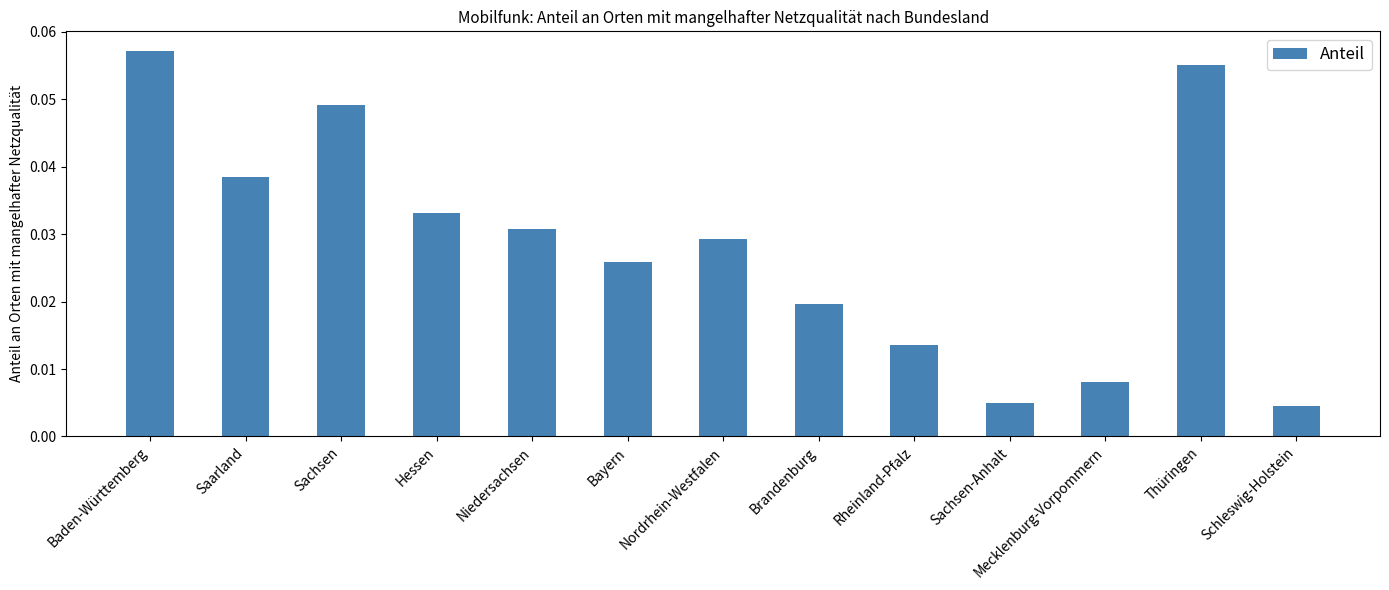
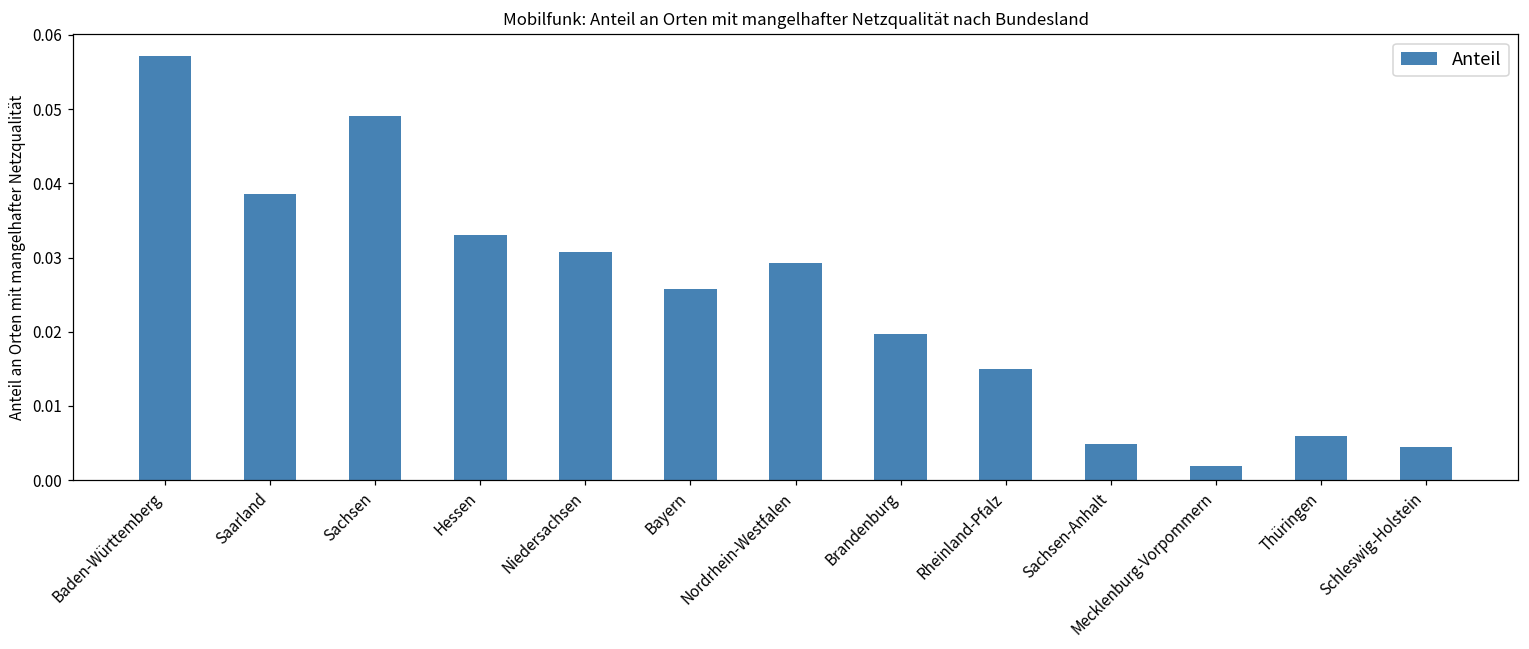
Rheinland-Pfalz: 0.014 -> 0.015
Mecklenburg-Vorpommern: 0.008 -> 0.002
Thüringen: 0.055 -> 0.006
